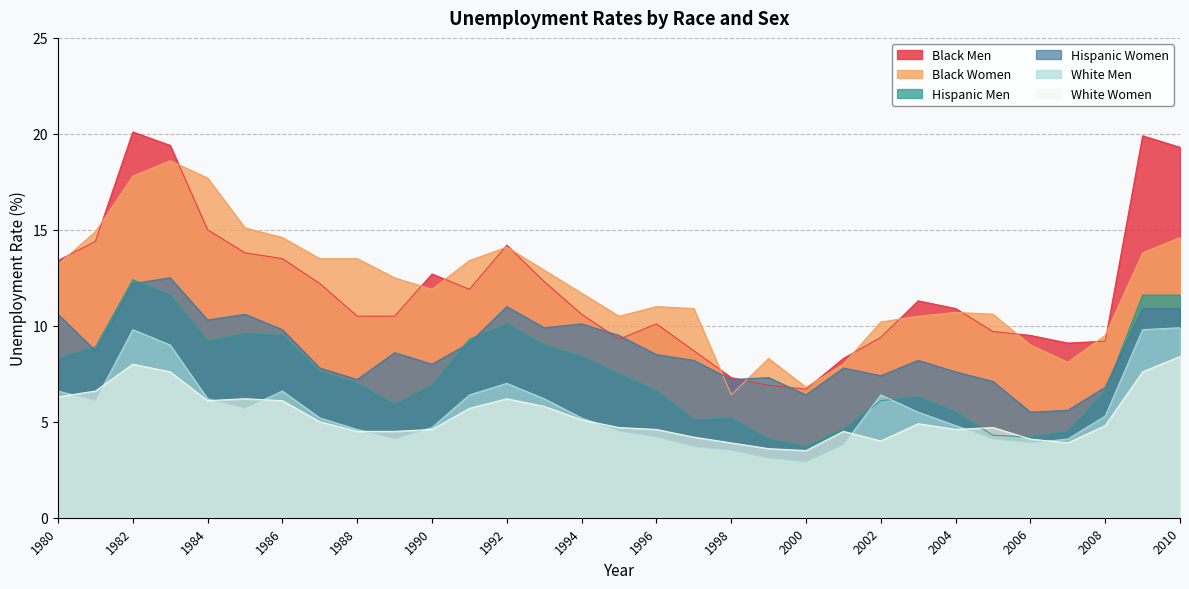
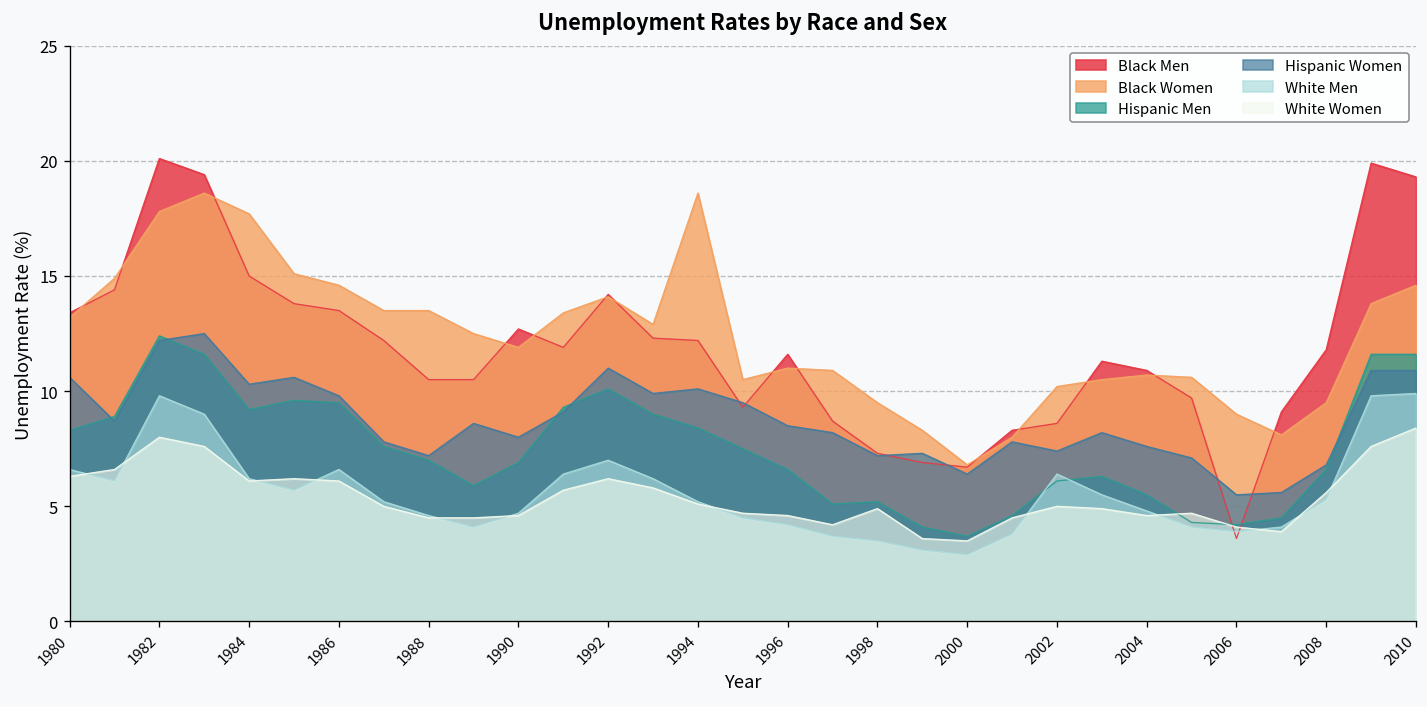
Black Men, 1994: 10.6 -> 12.2
Black Women, 1994: 11.7 -> 18.6
Black Men, 1996: 10.1 -> 11.6
Black Women, 1998: 6.4 -> 9.5
White Women, 1998: 3.9 -> 4.9
Black Men, 2002: 9.4 -> 8.6
White Women, 2002: 4 -> 5
Black Men, 2006: 9.5 -> 3.6
Black Men, 2008: 9.2 -> 11.8
White Women, 2008: 4.8 -> 5.6
